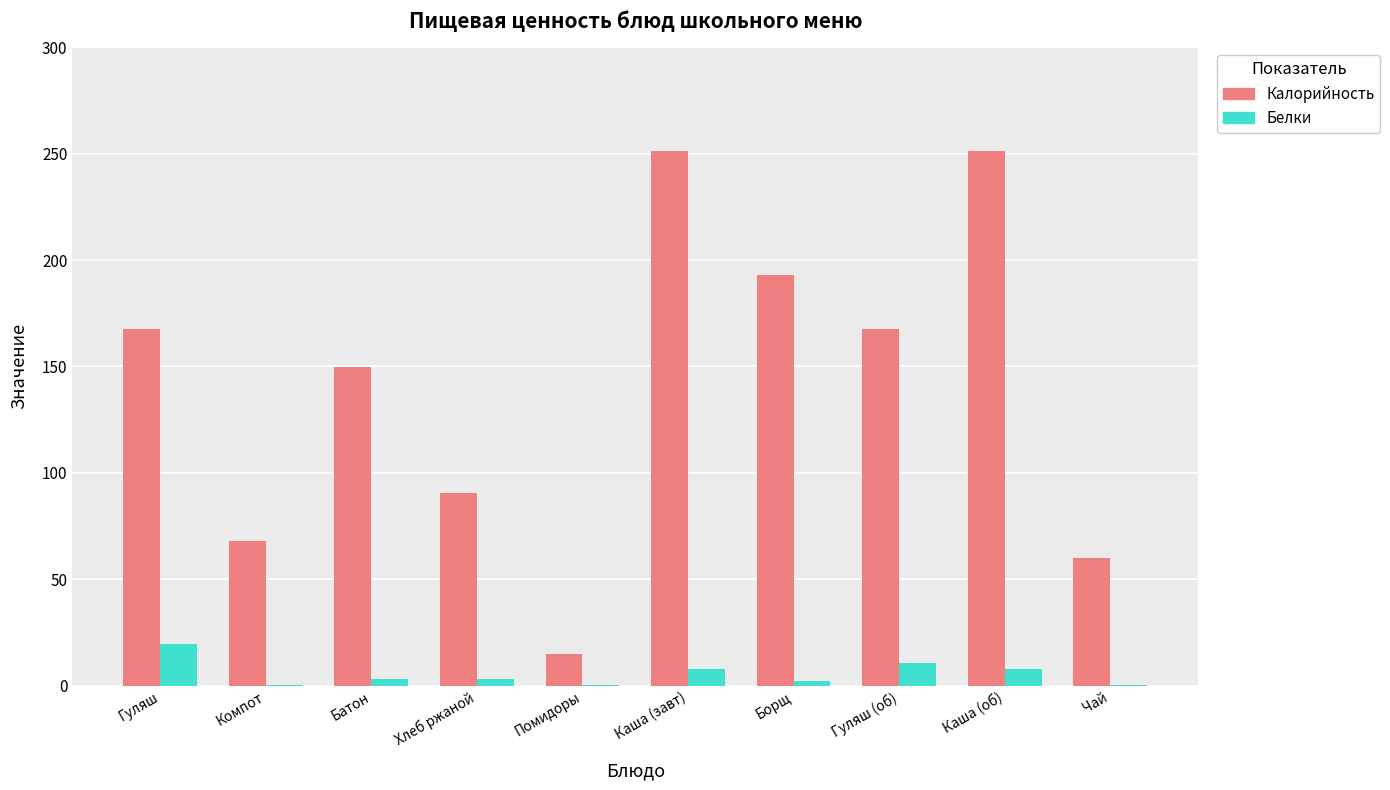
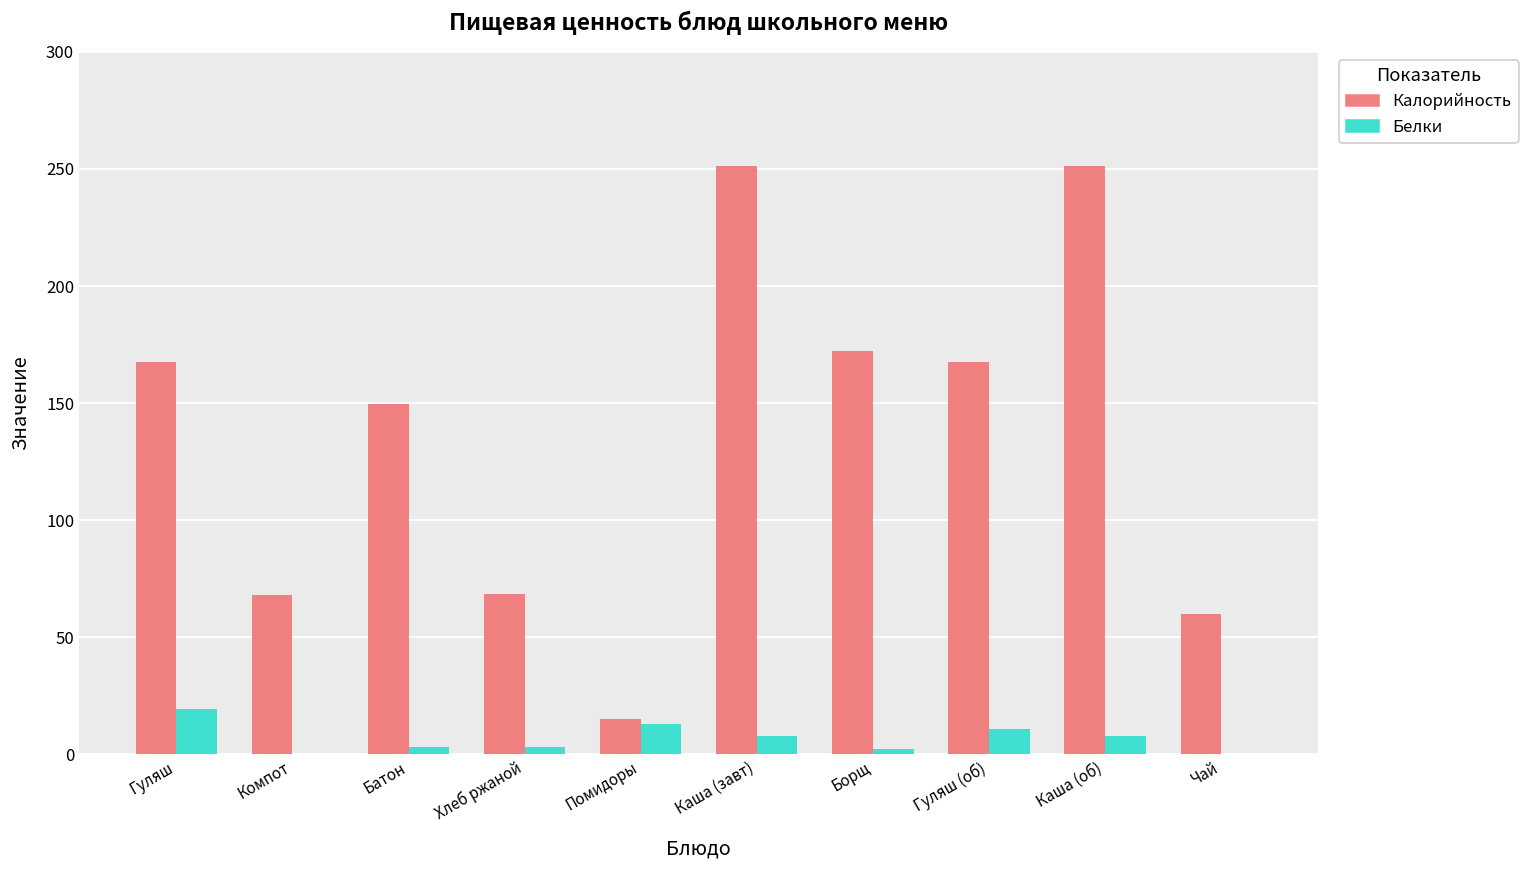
Калорийность, Хлеб ржаной: 90 -> 69
Белки, Помидоры: 1 -> 13
Калорийность, Борщ: 193 -> 172
